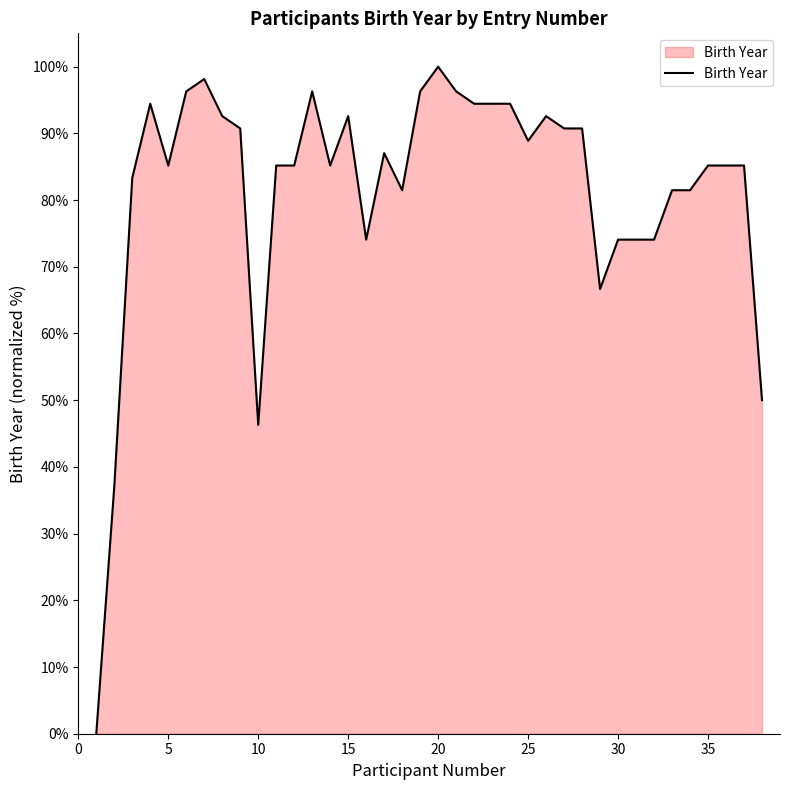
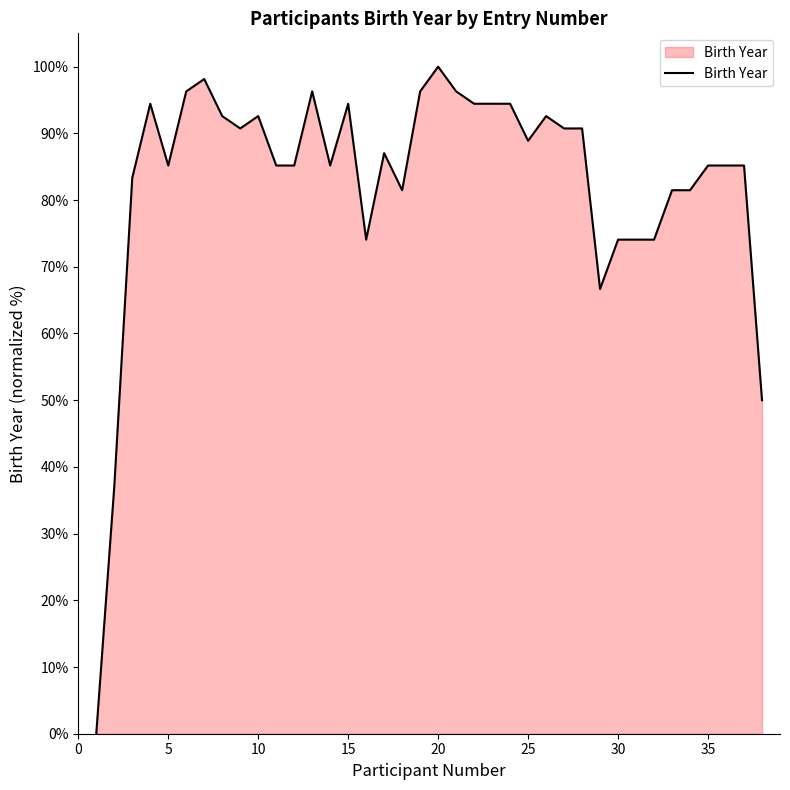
10: 46% -> 93%
15: 93% -> 94%
